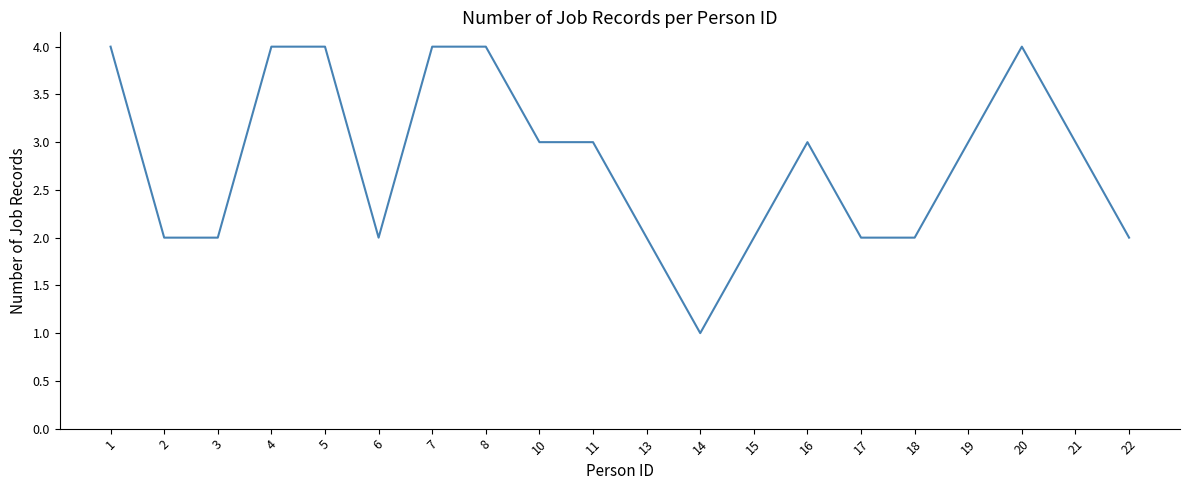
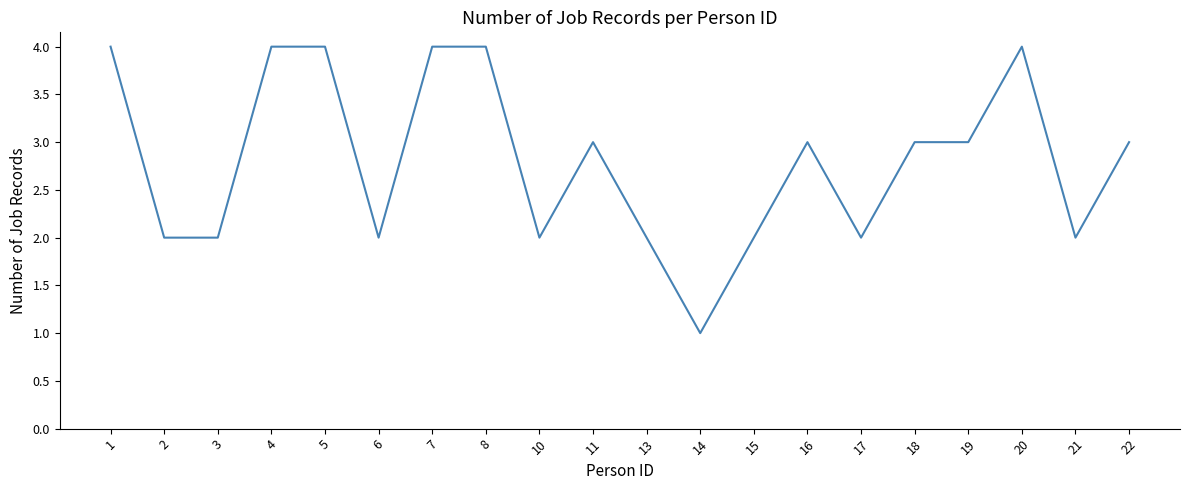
10: 3 -> 2
18: 2 -> 3
21: 3 -> 2
22: 2 -> 3
